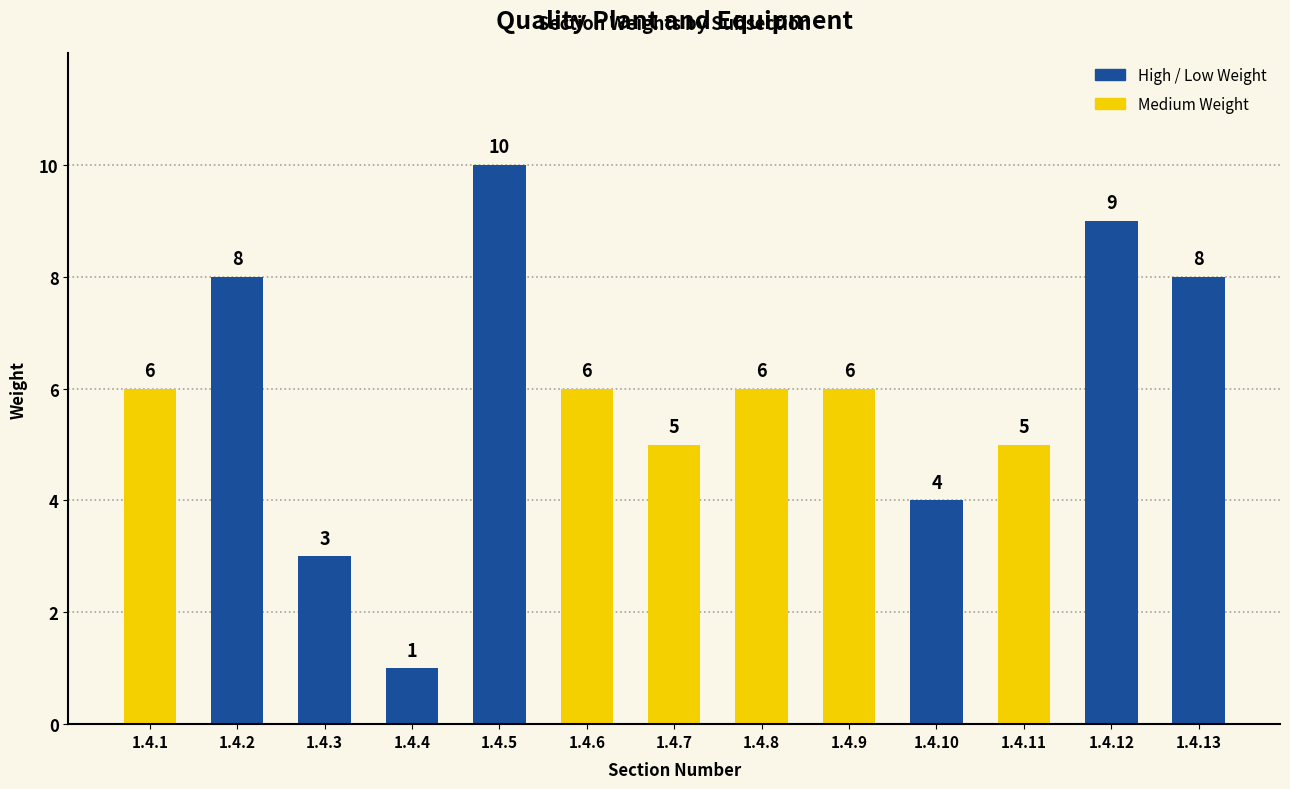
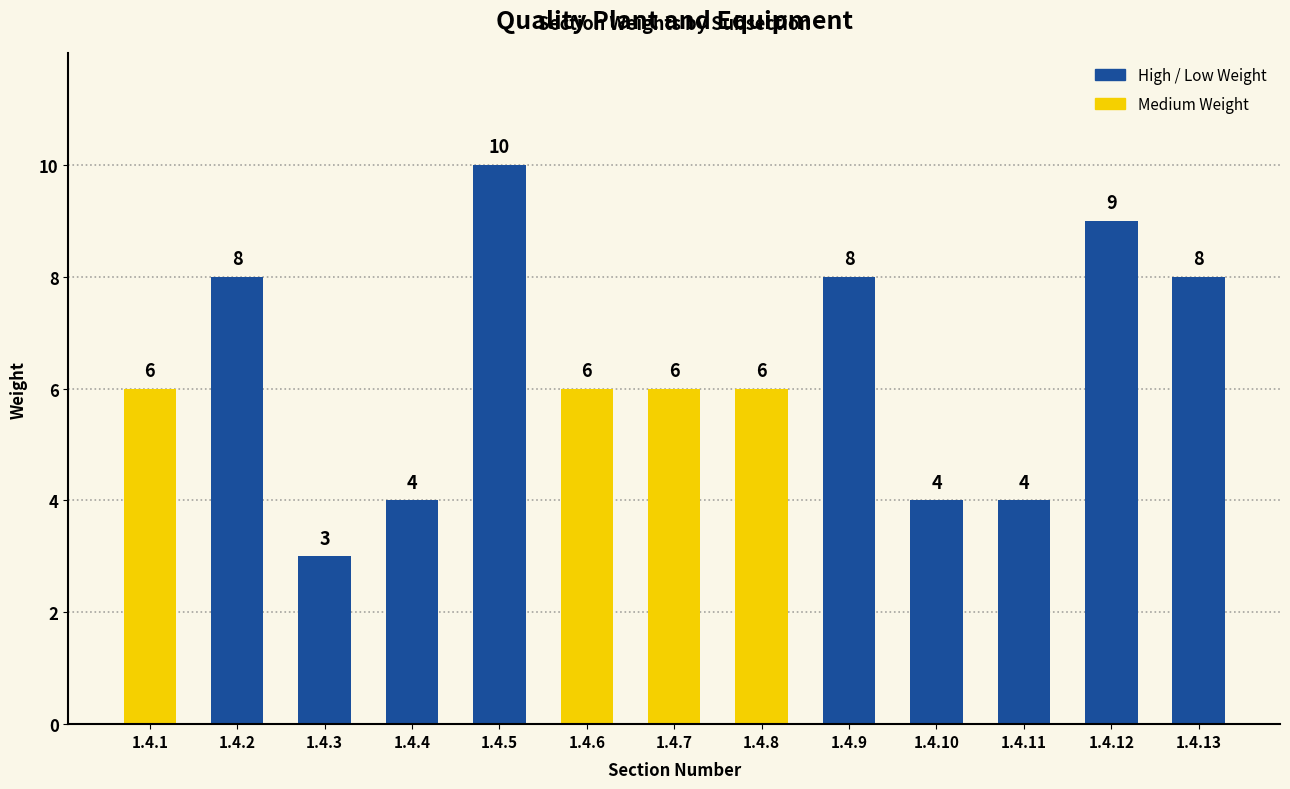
1.4.4: 1 -> 4
1.4.7: 5 -> 6
1.4.9: 6 -> 8
1.4.11: 5 -> 4
